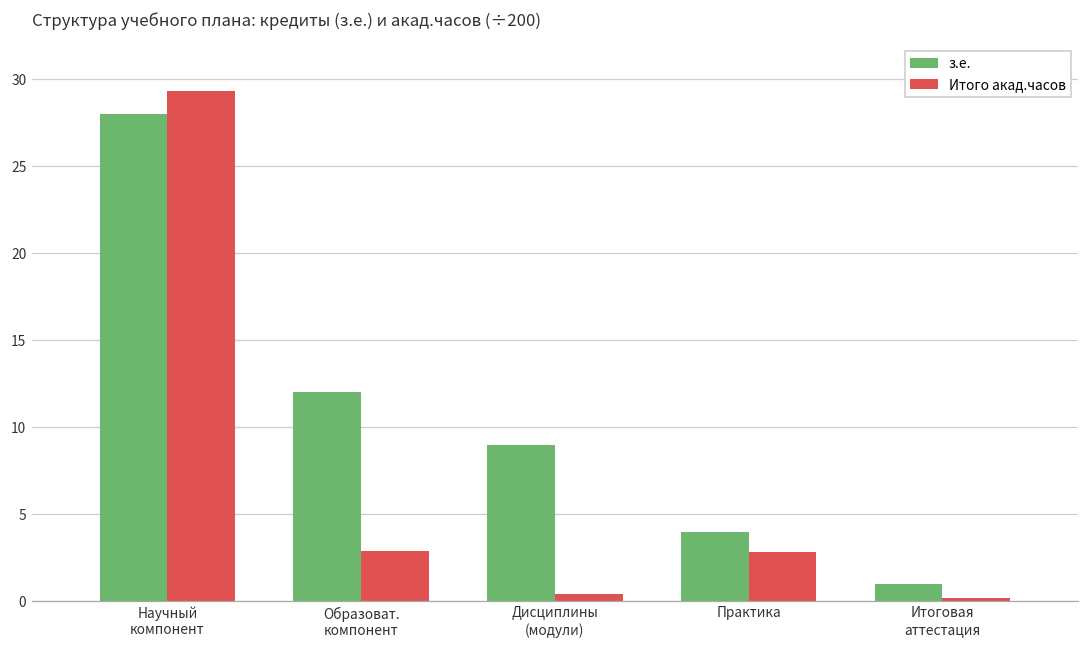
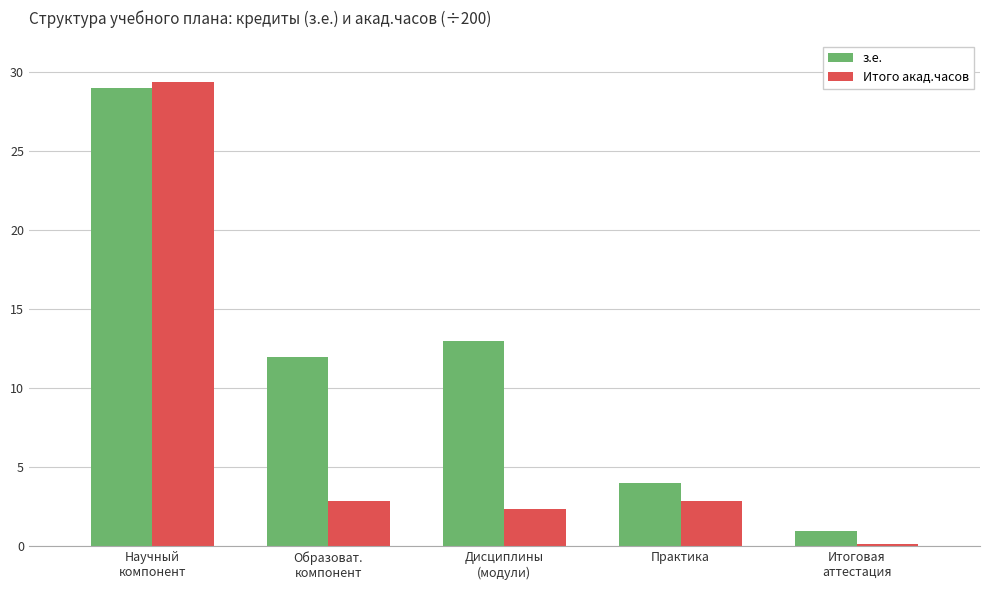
з.е., Научный компонент: 28 -> 29
з.е., Дисциплины (модули): 9 -> 13
Итого акад.часов, Дисциплины (модули): 0.4 -> 2.3
